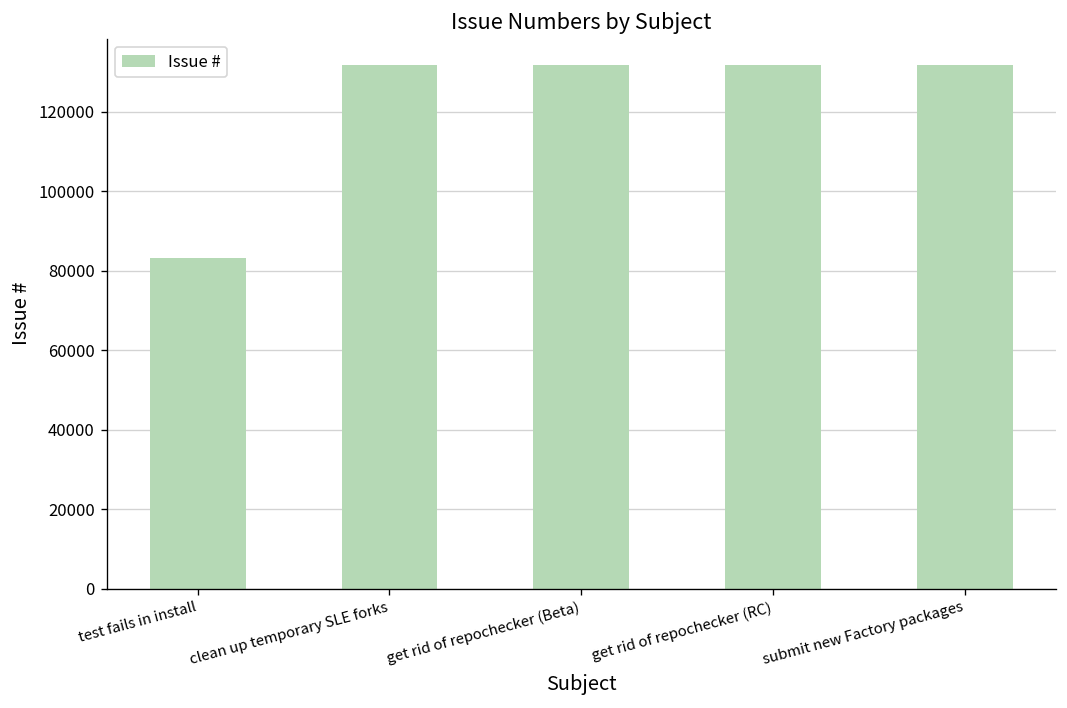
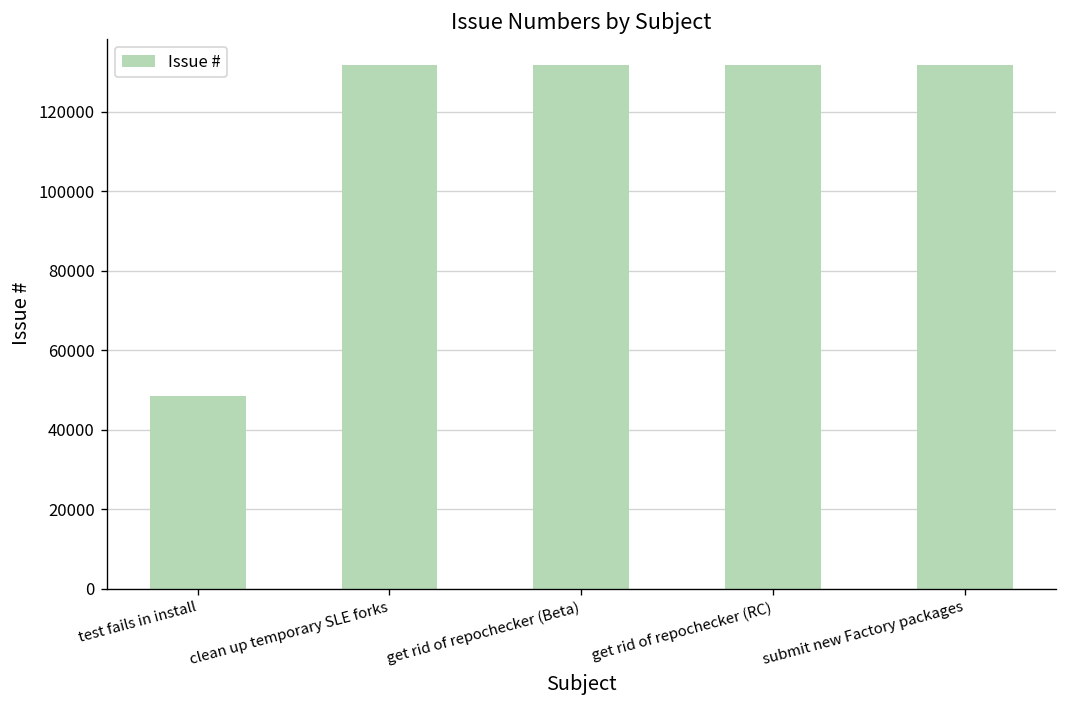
test fails in install: 83000 -> 48000
